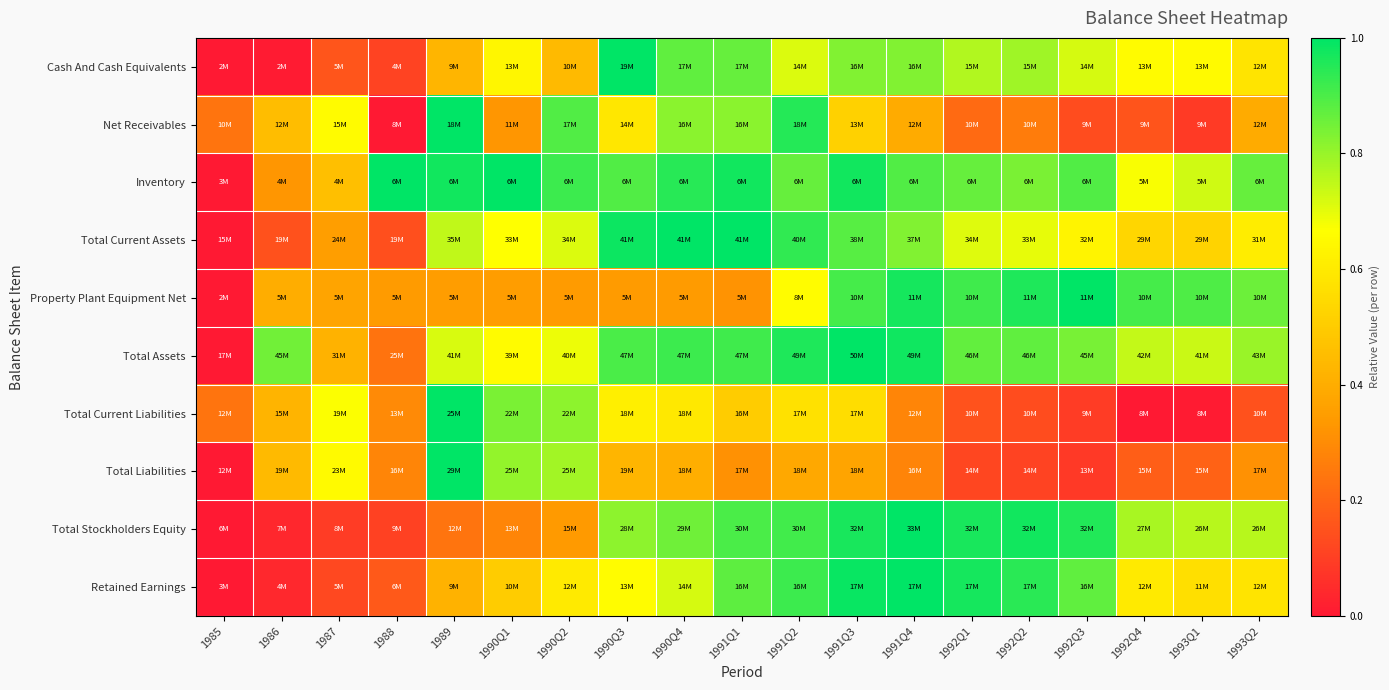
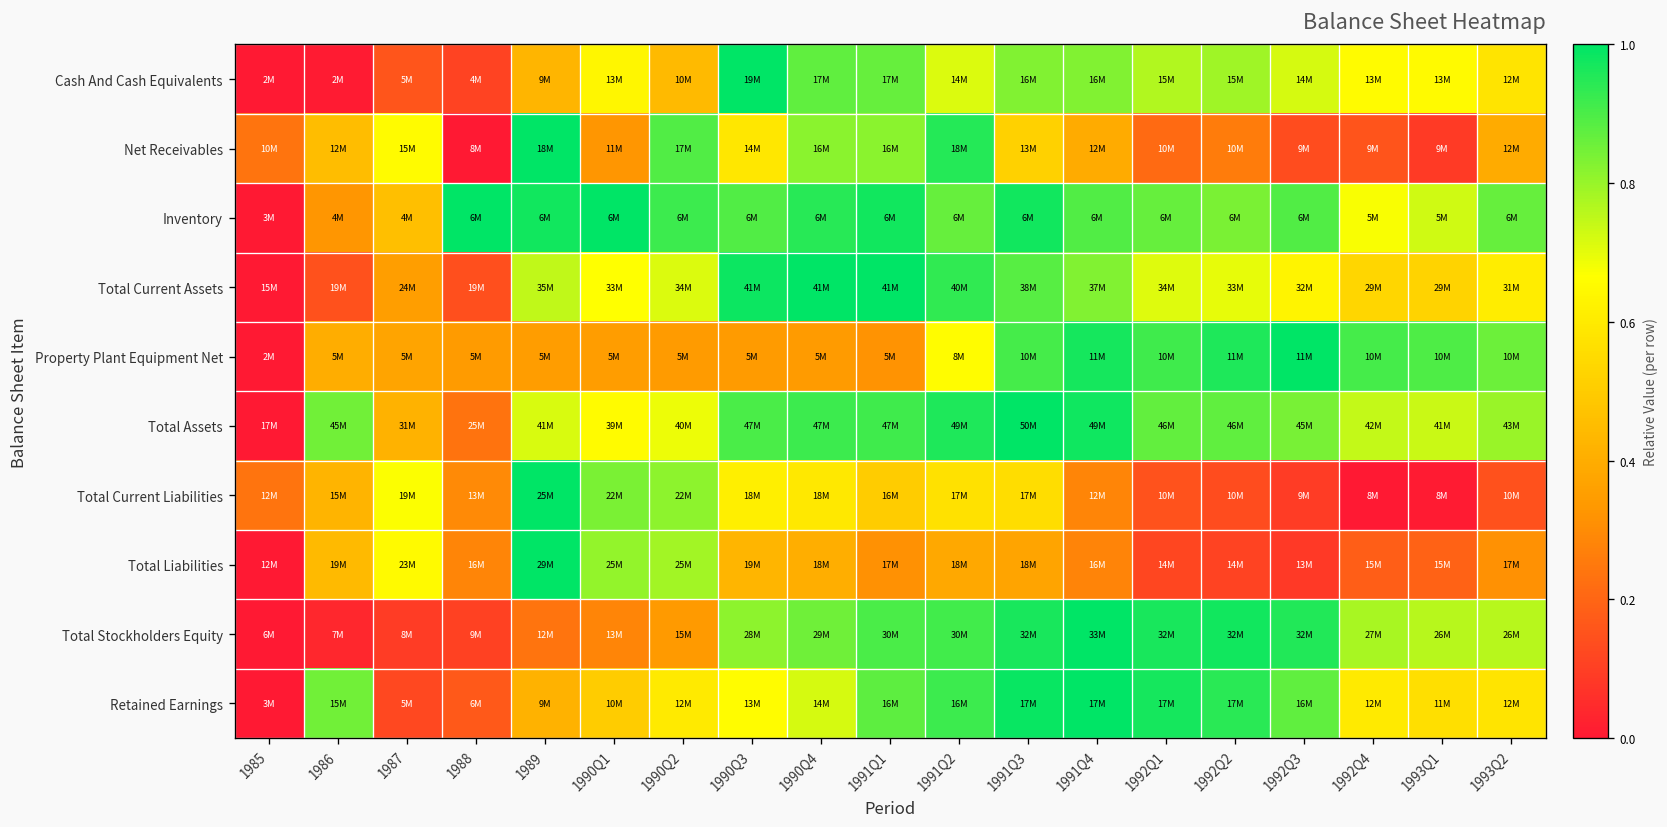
Retained Earnings, 1986: 4M -> 15M
